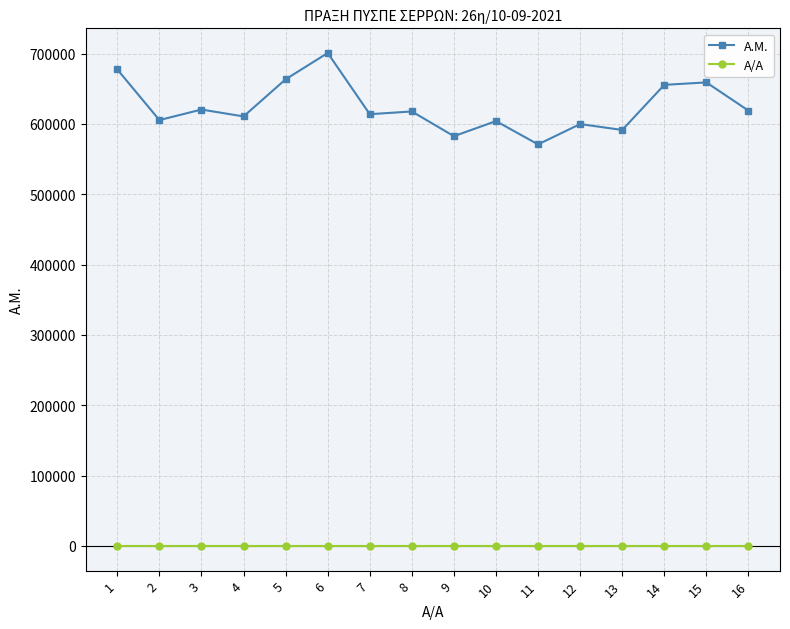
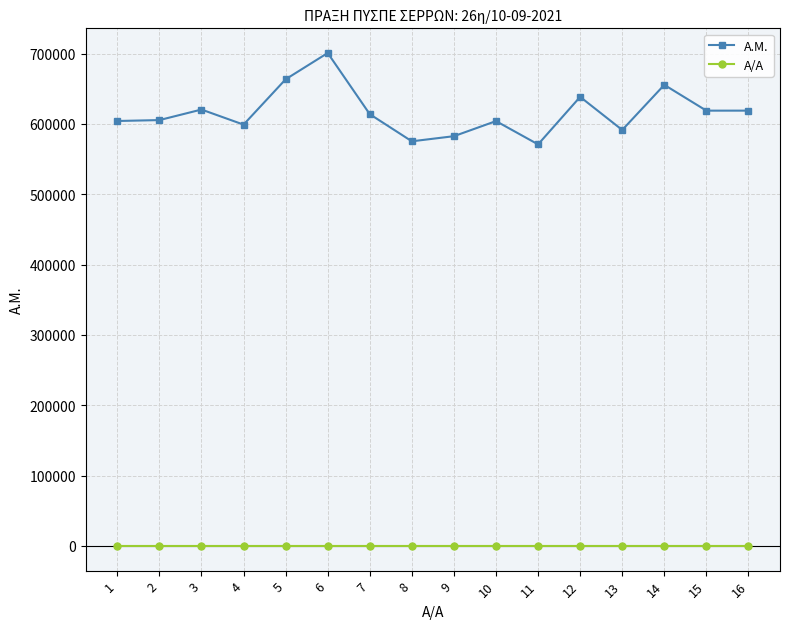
A.M., 1: 680000 -> 600000
A.M., 4: 610000 -> 600000
A.M., 8: 620000 -> 580000
A.M., 12: 600000 -> 640000
A.M., 15: 660000 -> 620000
